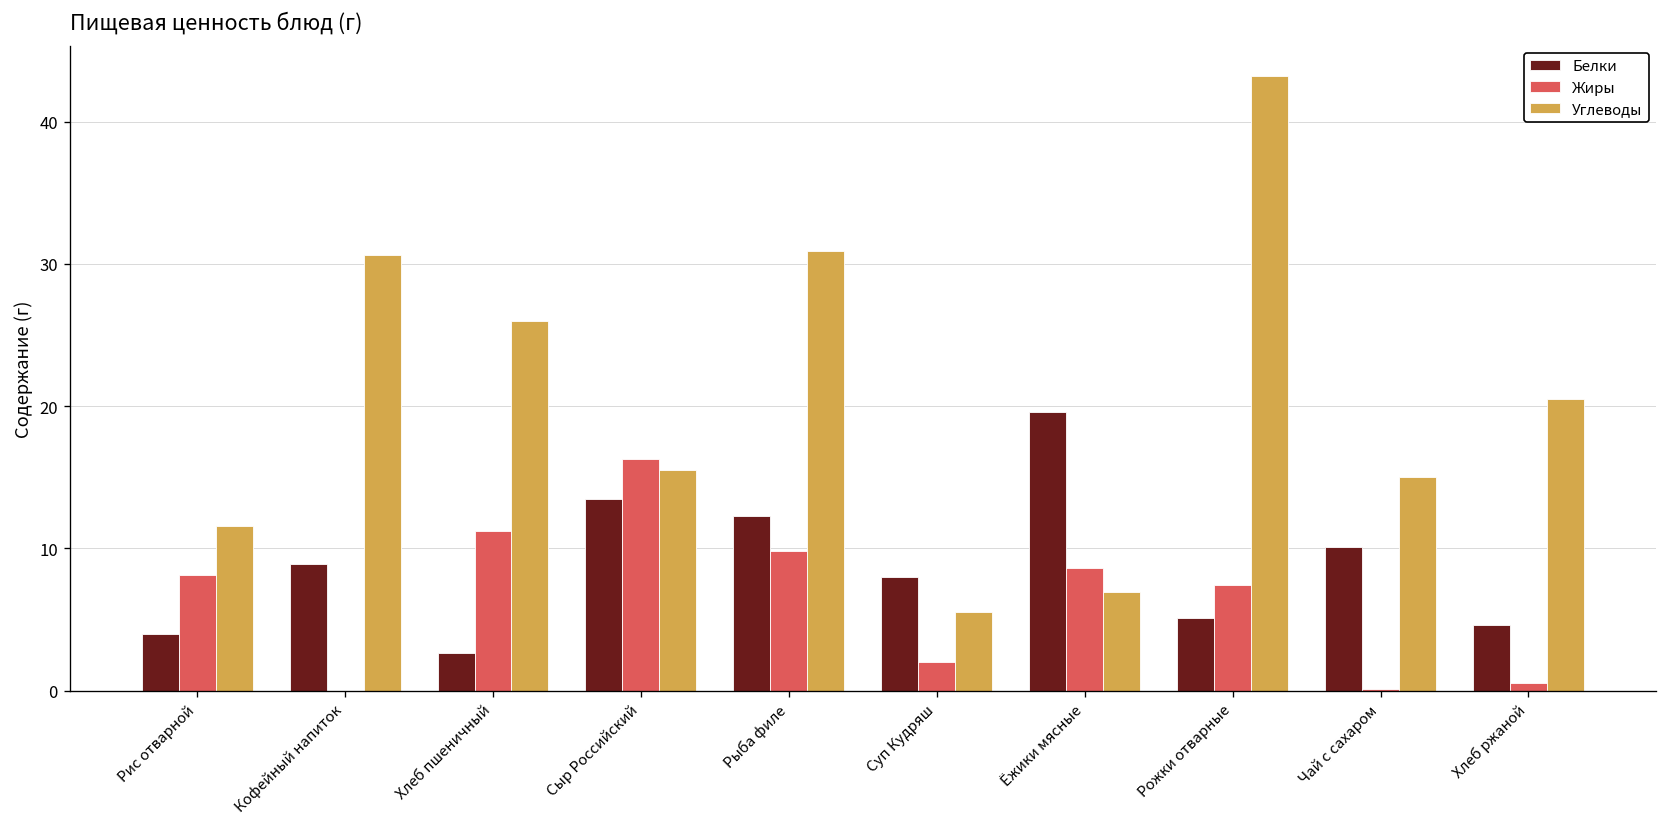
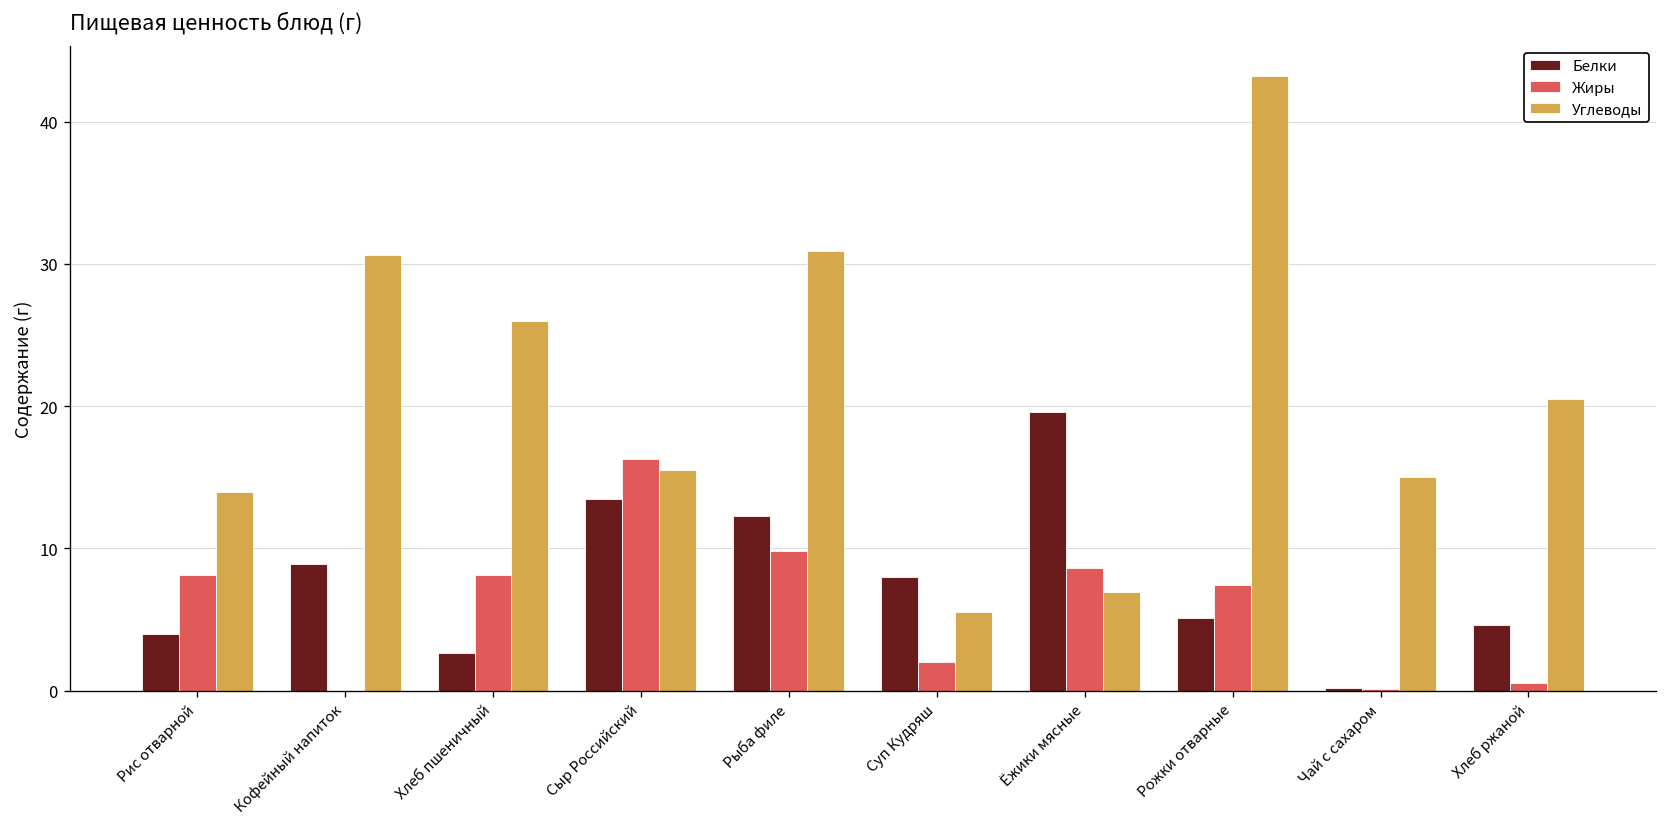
Углеводы, Рис отварной: 11.6 -> 14.0
Жиры, Хлеб пшеничный: 11.2 -> 8.1
Белки, Чай с сахаром: 10.1 -> 0.2
